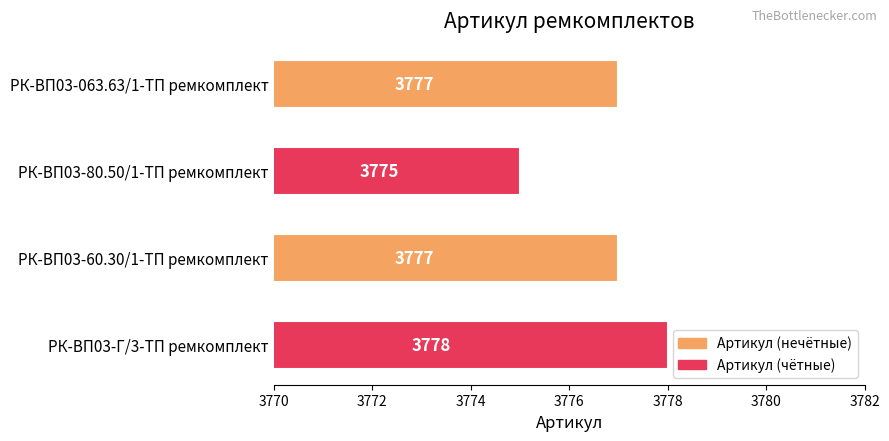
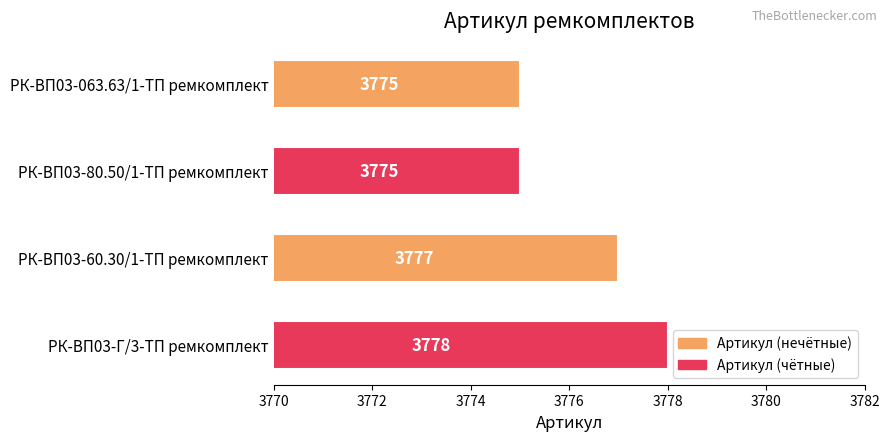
РК-ВП03-063.63/1-ТП ремкомплект: 3777 -> 3775
